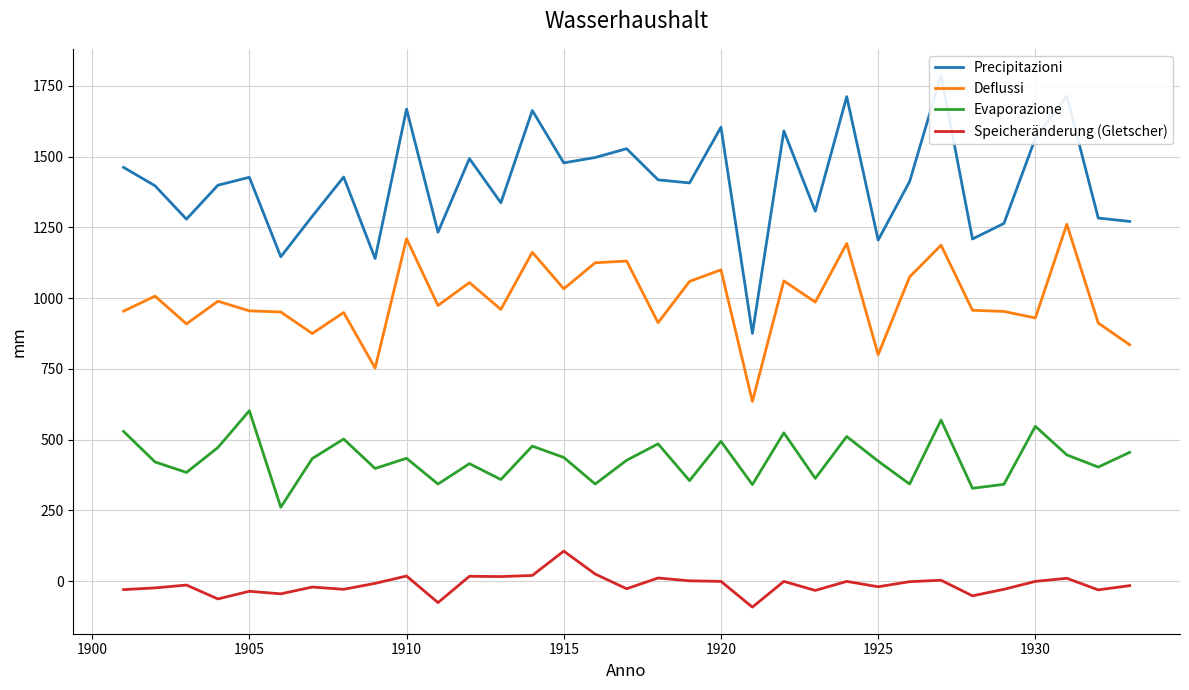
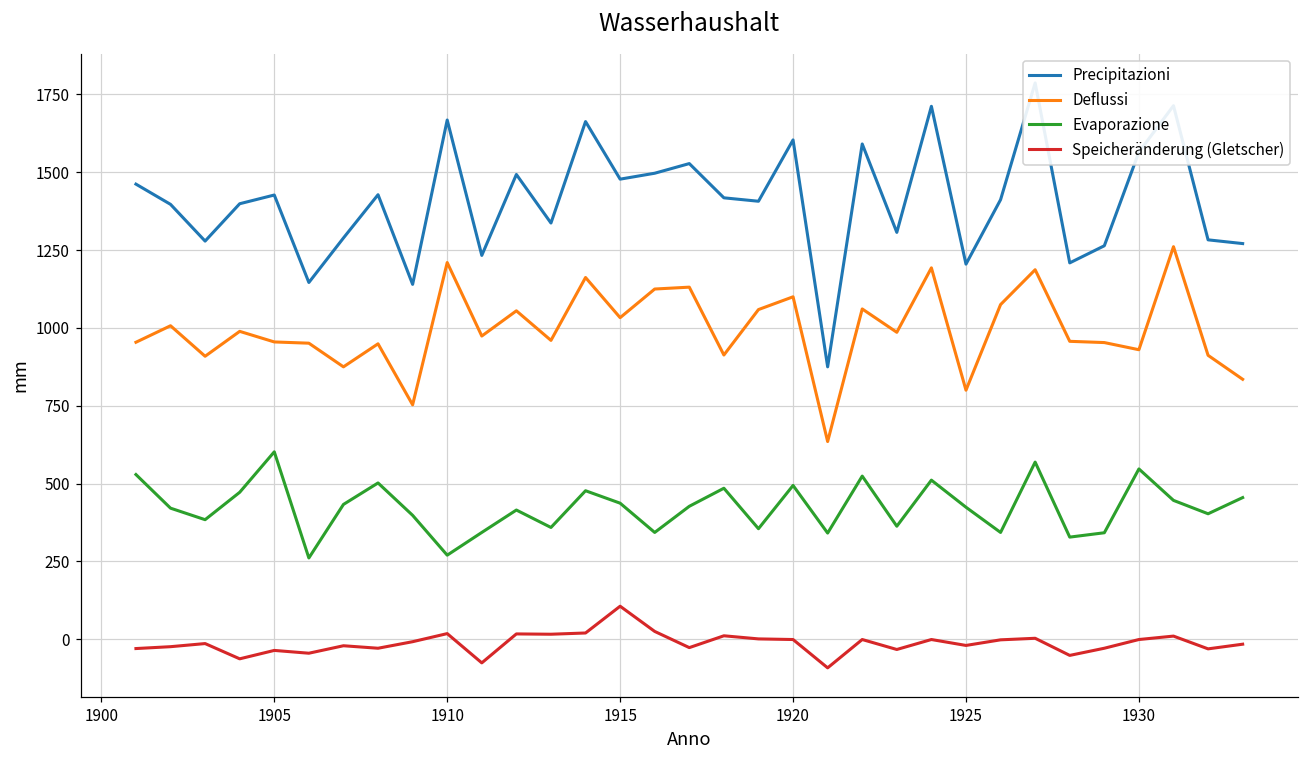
Evaporazione, 1910: 430 -> 270
